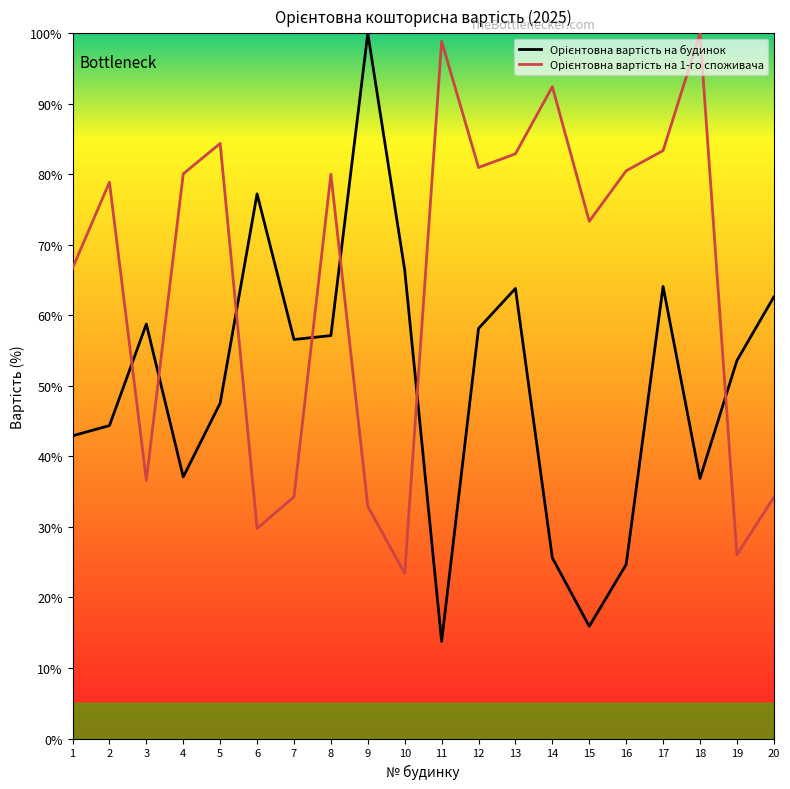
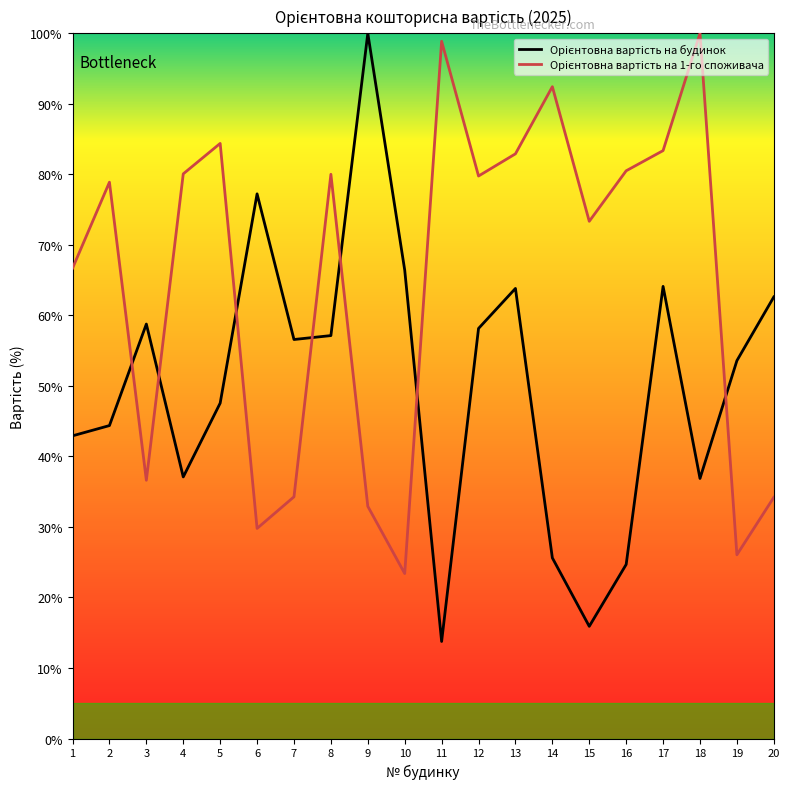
Орієнтовна вартість на 1-го споживача, 12: 81% -> 80%
